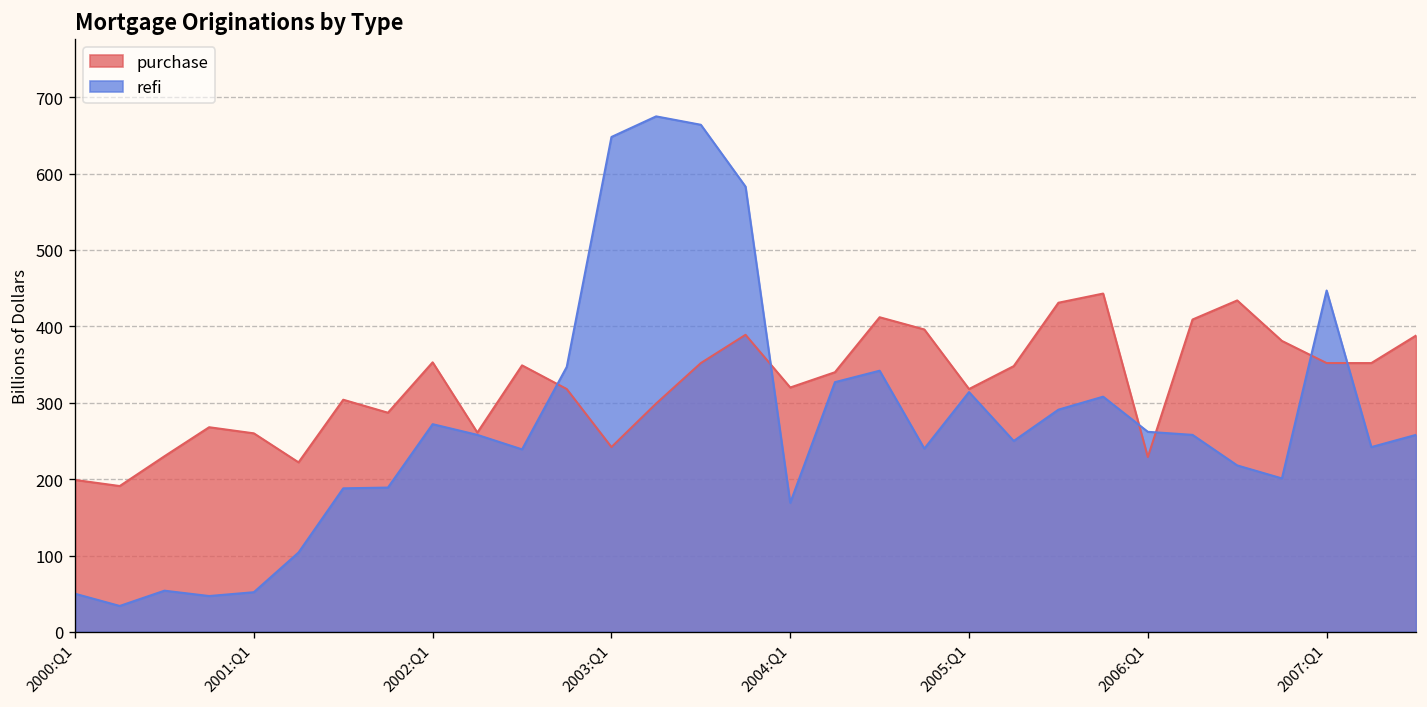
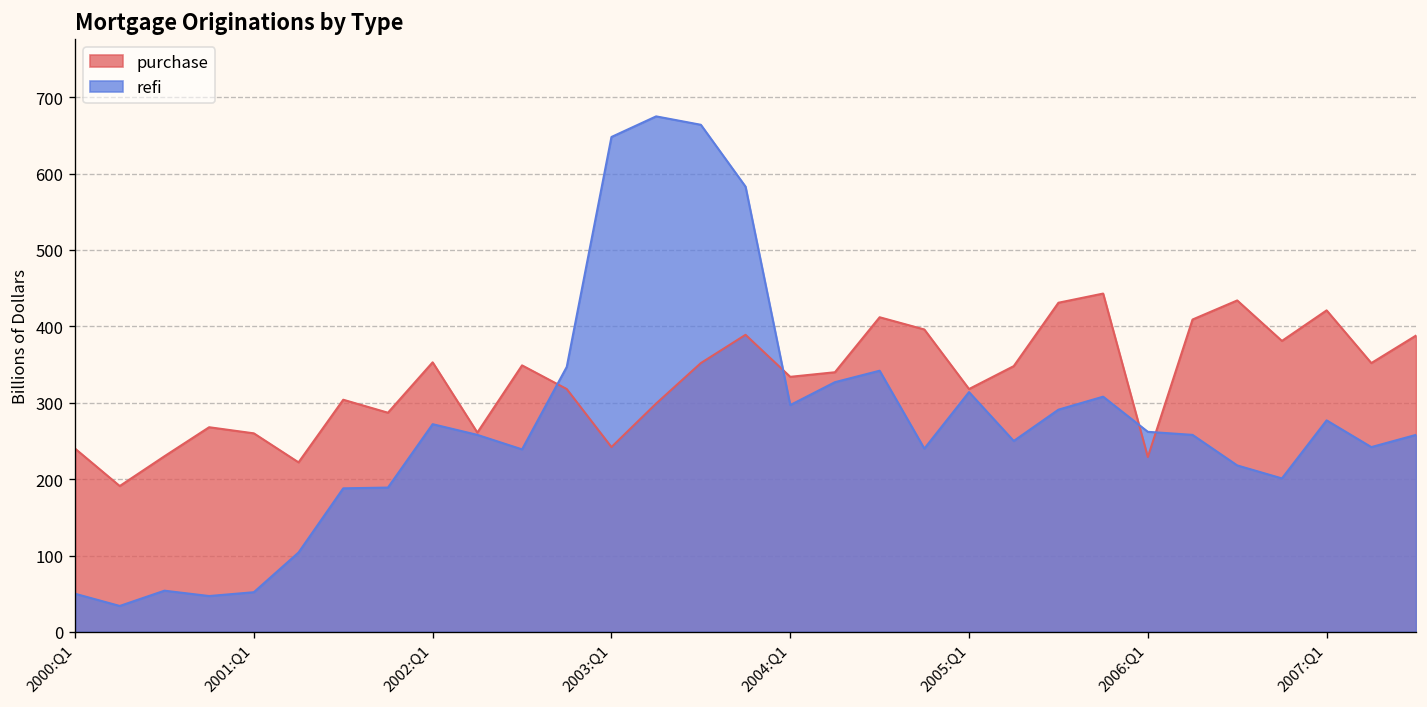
purchase, 2000:Q1: 200 -> 240
purchase, 2004:Q1: 320 -> 330
refi, 2004:Q1: 170 -> 300
purchase, 2007:Q1: 350 -> 420
refi, 2007:Q1: 450 -> 280
